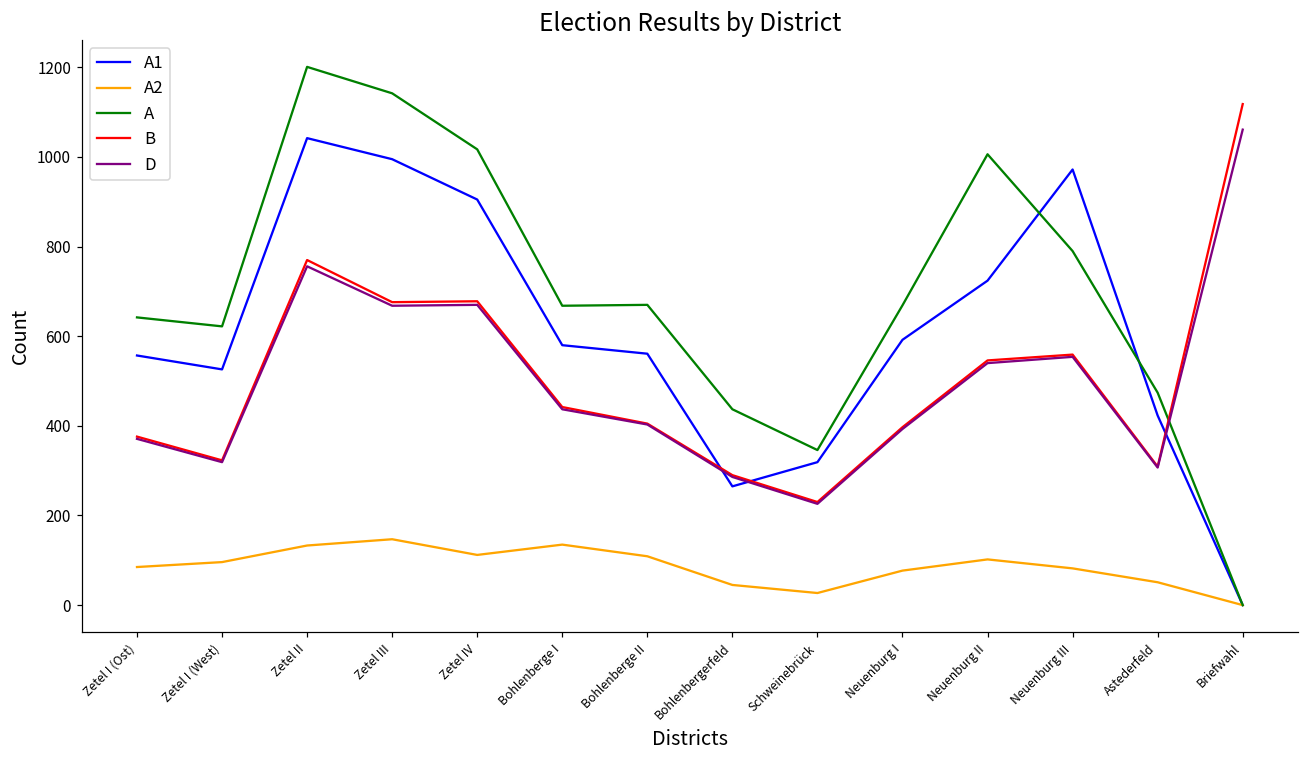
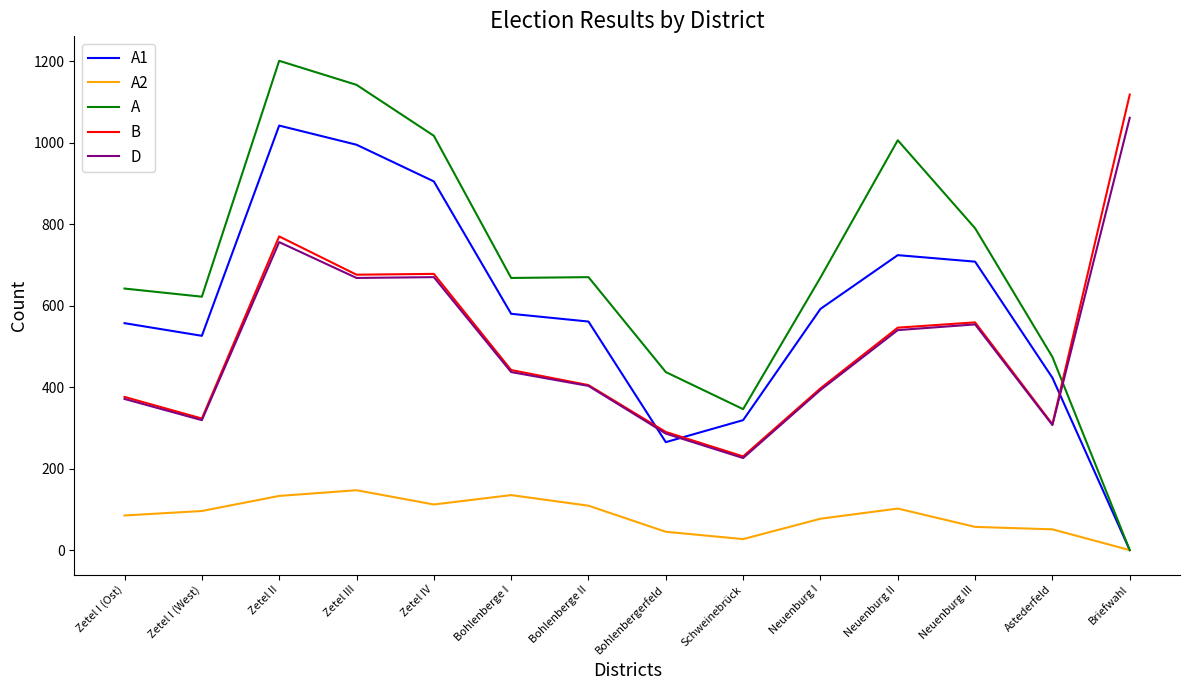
A1, Neuenburg III: 970 -> 710
A2, Neuenburg III: 80 -> 60
